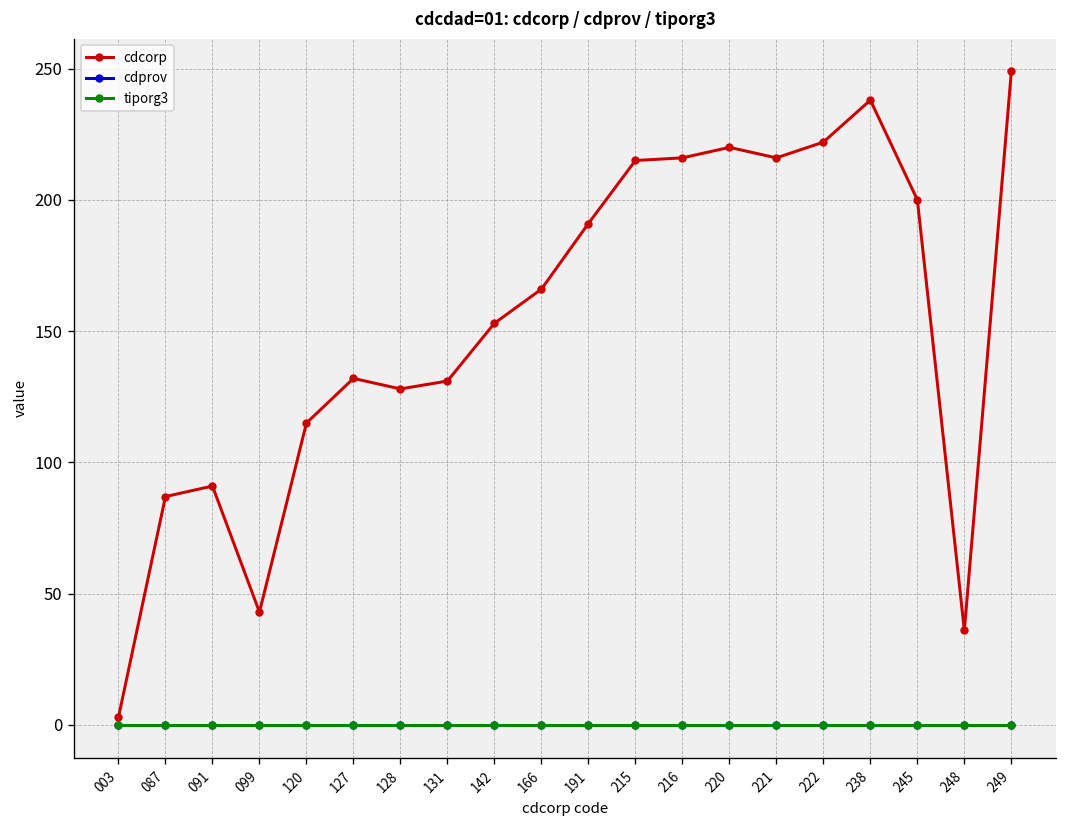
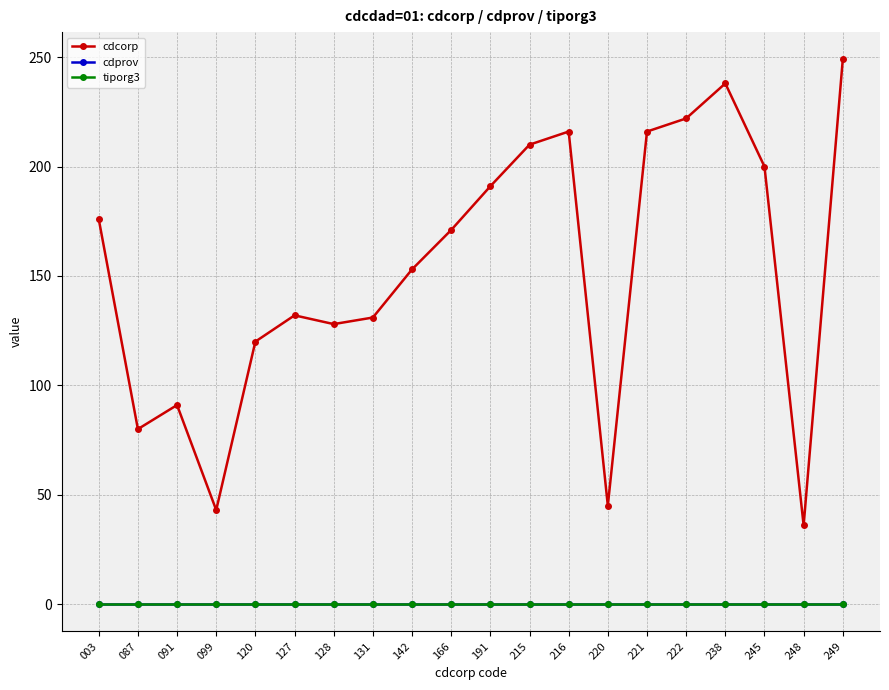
cdcorp, 003: 3 -> 176
cdcorp, 087: 87 -> 80
cdcorp, 120: 115 -> 120
cdcorp, 166: 166 -> 171
cdcorp, 215: 215 -> 210
cdcorp, 220: 220 -> 45
